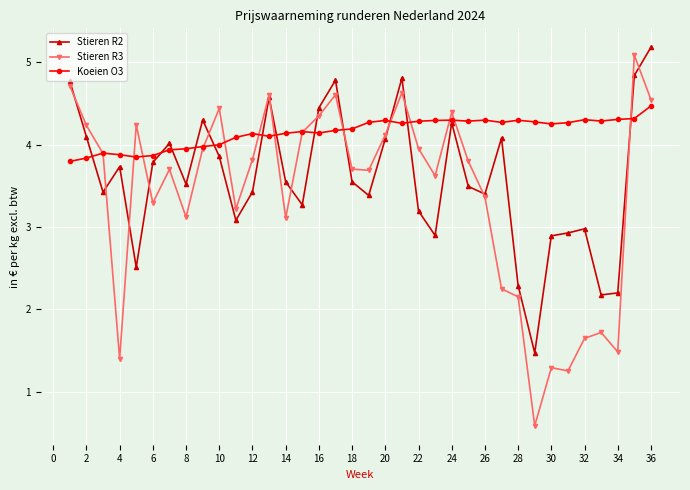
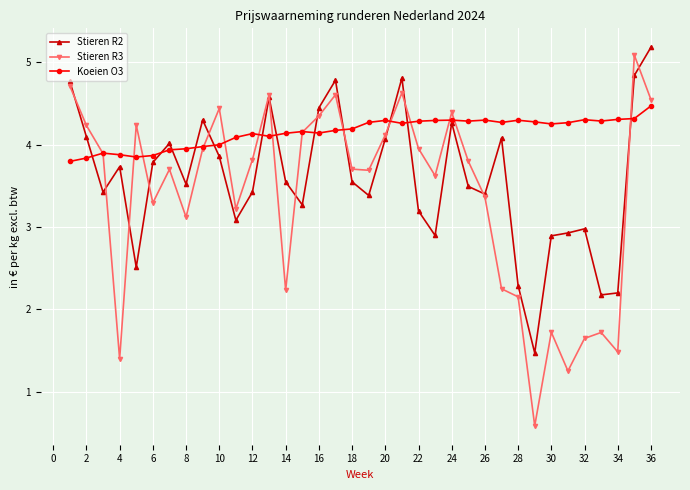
Stieren R3, 14: 3.1 -> 2.2
Stieren R3, 30: 1.3 -> 1.7
